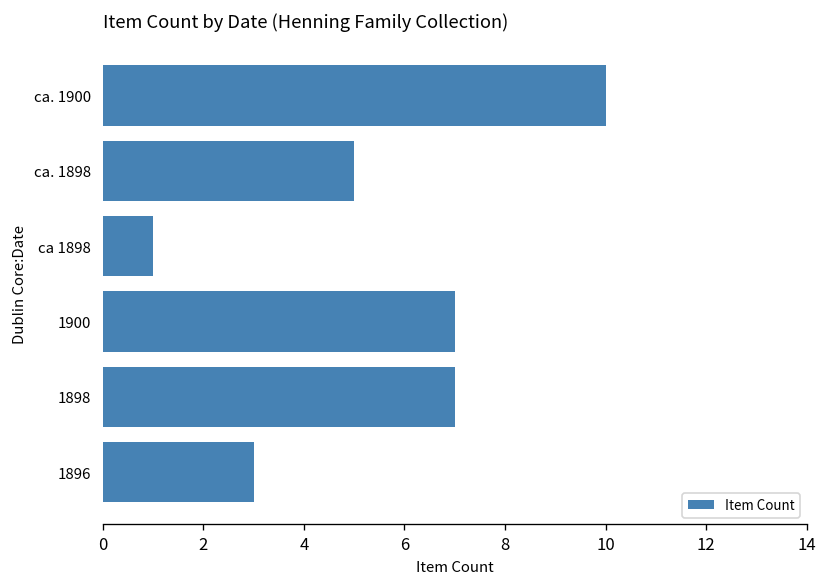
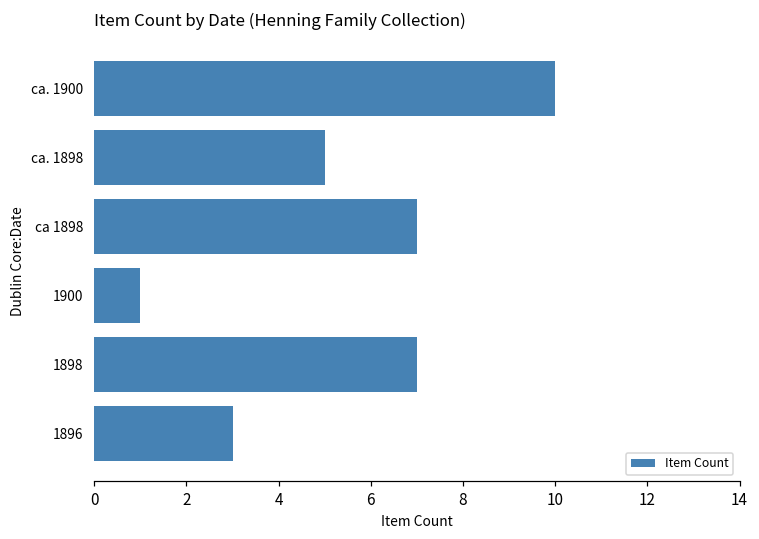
ca 1898: 1 -> 7
1900: 7 -> 1
